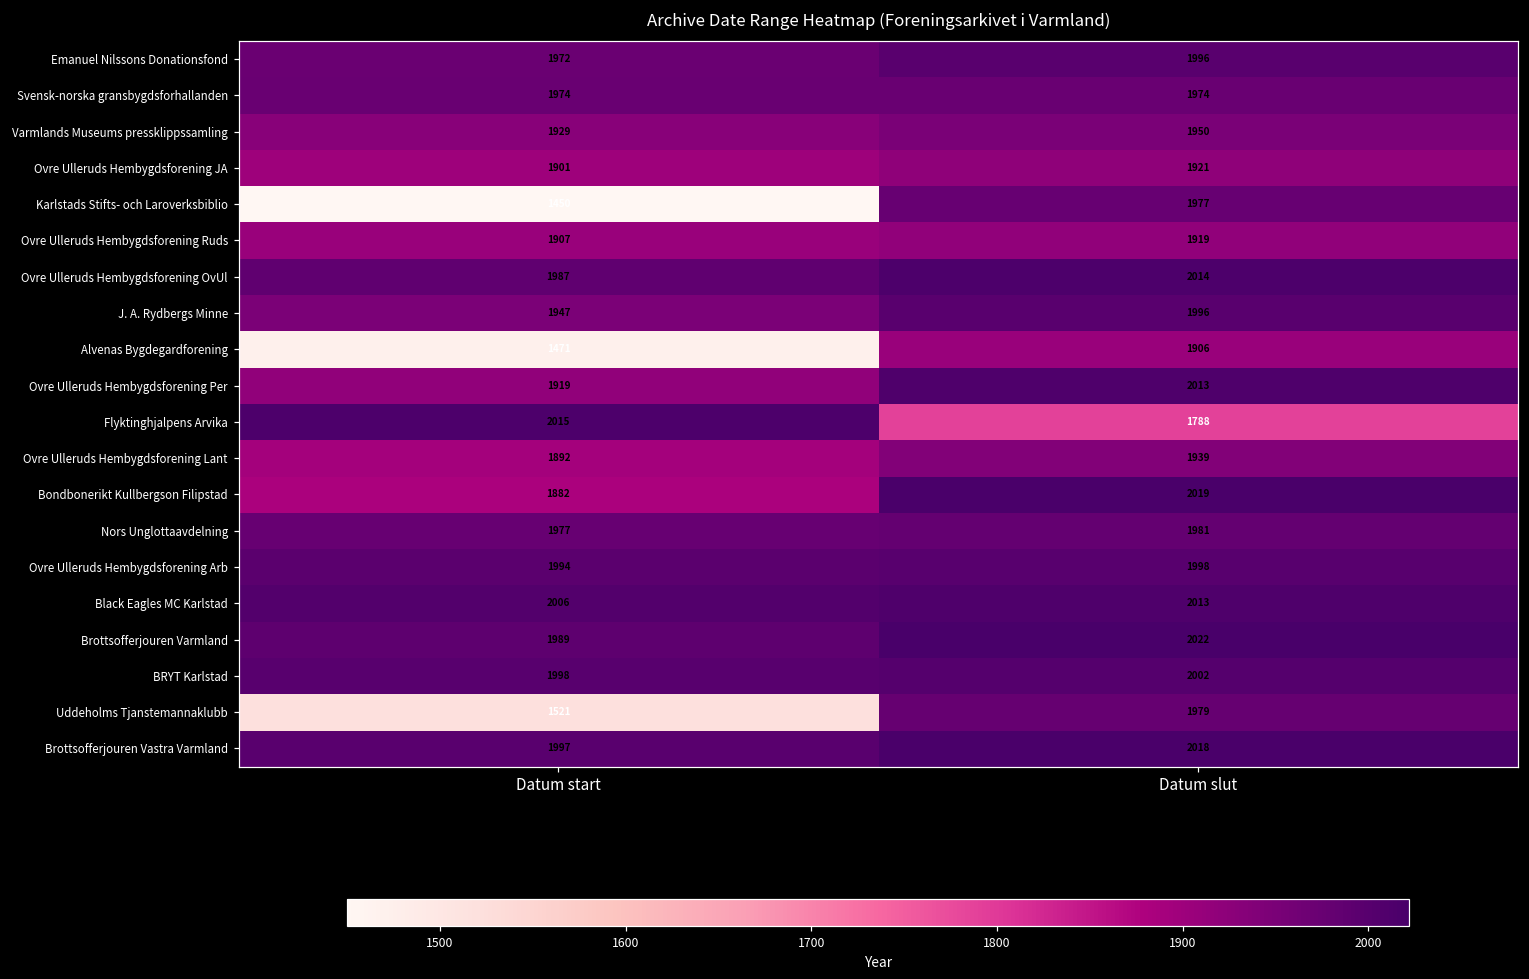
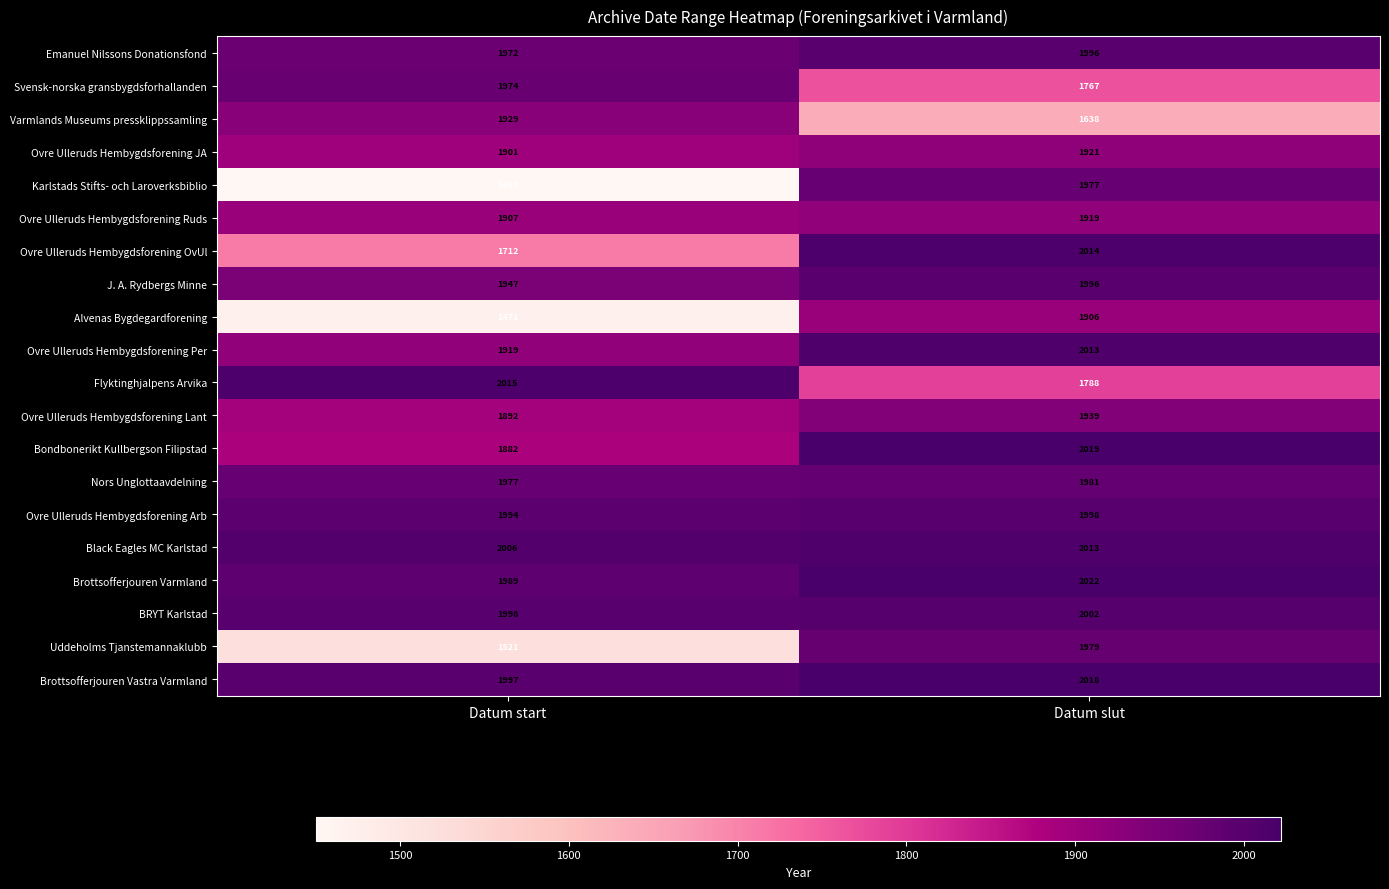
Svensk-norska gransbygdsforhallanden, Datum slut: 1974 -> 1767
Varmlands Museums pressklippssamling, Datum slut: 1950 -> 1638
Ovre Ulleruds Hembygdsforening OvUl, Datum start: 1987 -> 1712
